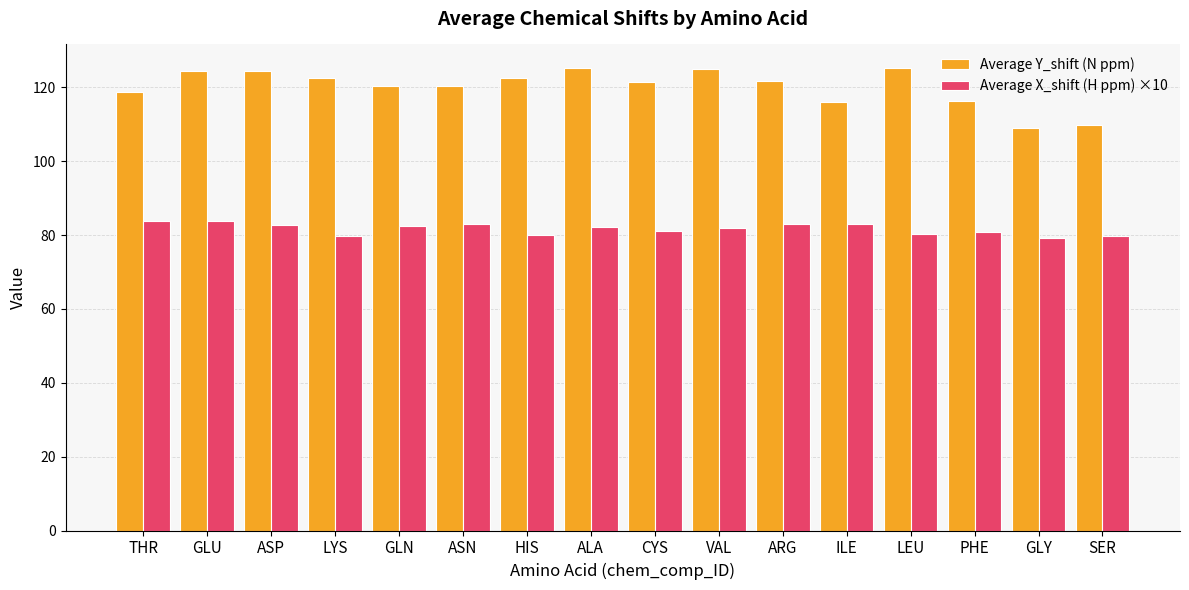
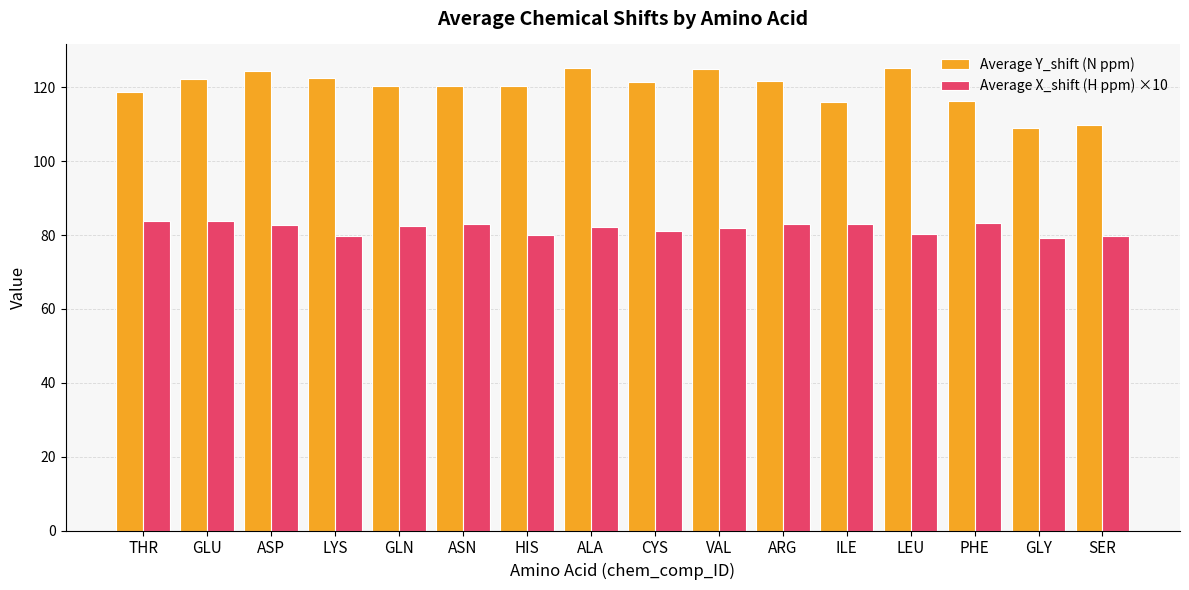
Average Y_shift (N ppm), GLU: 124 -> 122
Average Y_shift (N ppm), HIS: 123 -> 120
Average X_shift (H ppm) ×10, PHE: 81 -> 83
